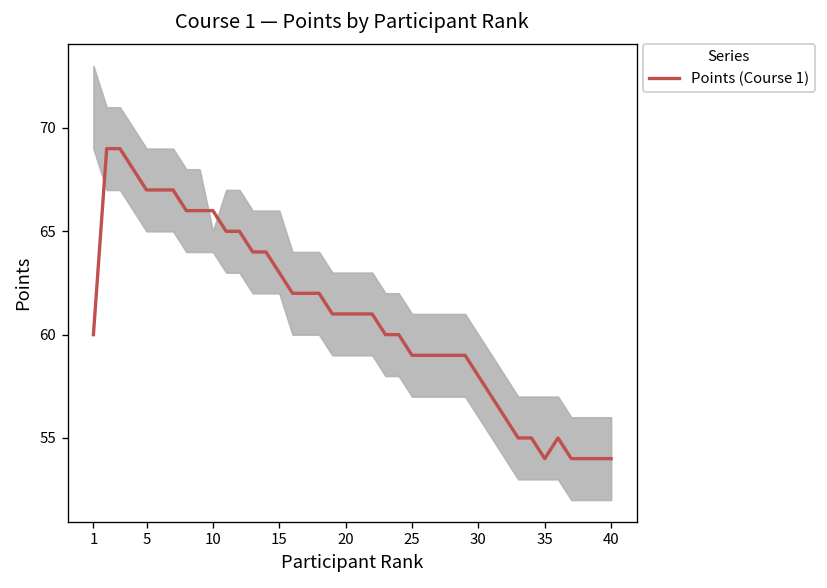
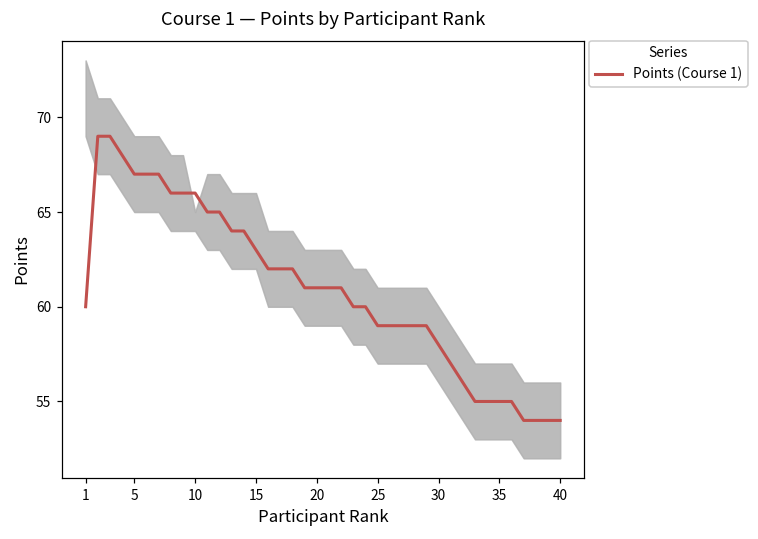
Points (Course 1), 35: 54 -> 55
